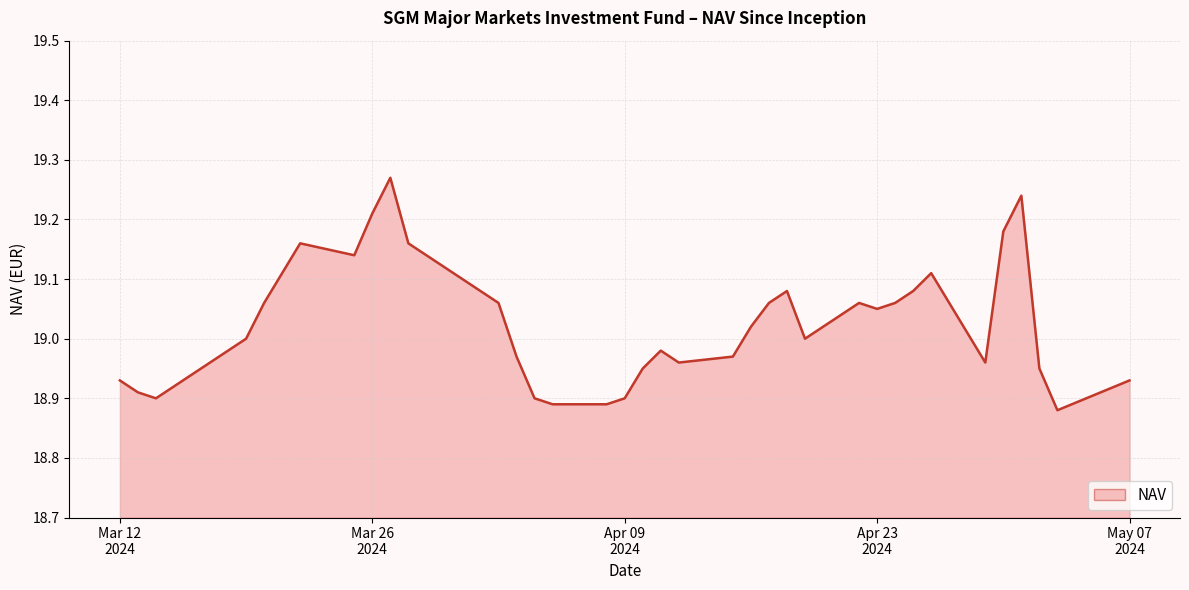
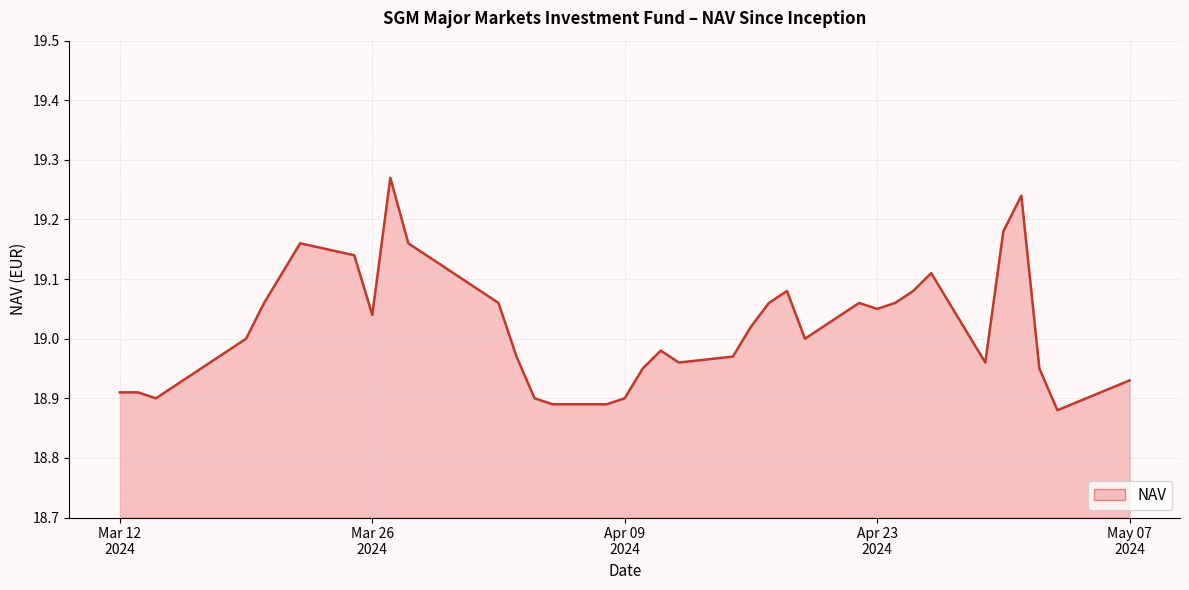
Mar 12 2024: 18.93 -> 18.91
Mar 26 2024: 19.21 -> 19.04
